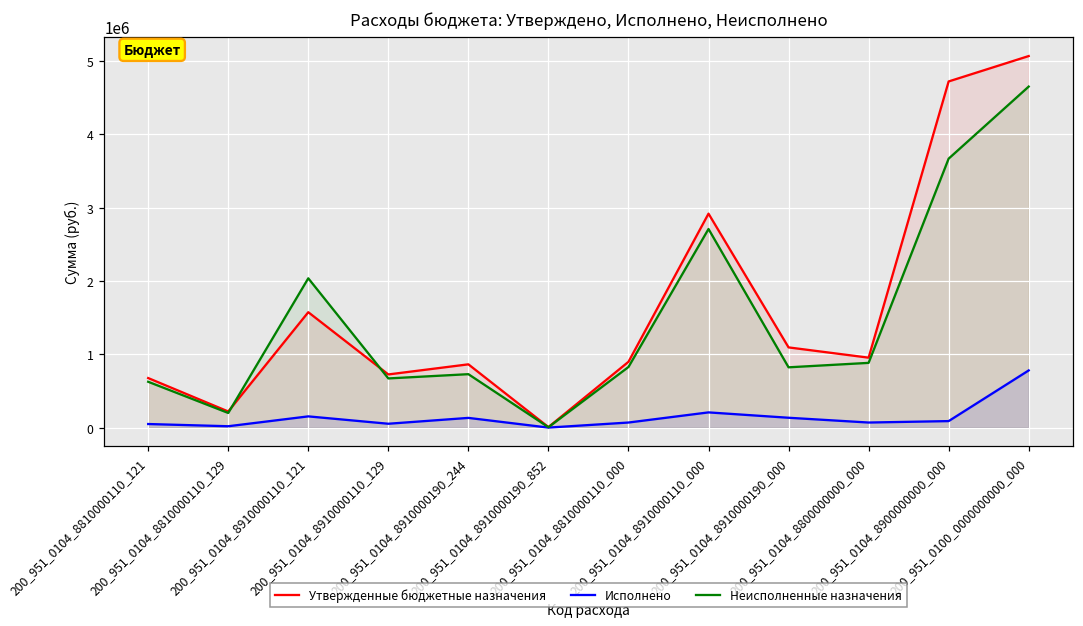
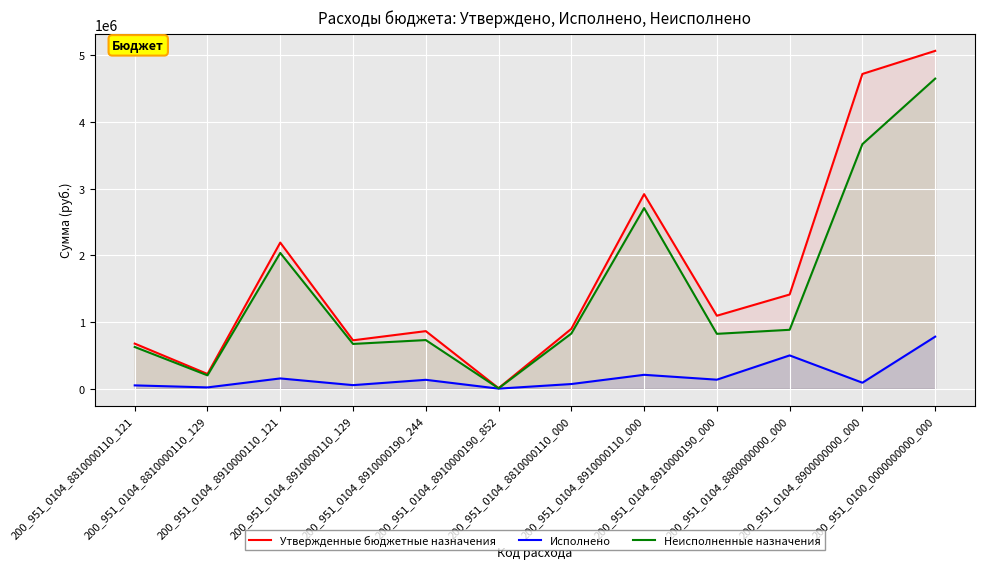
Утвержденные бюджетные назначения, 200_951_0104_8910000110_121: 1600000 -> 2200000
Утвержденные бюджетные назначения, 200_951_0104_8800000000_000: 1000000 -> 1400000
Исполнено, 200_951_0104_8800000000_000: 100000 -> 500000
